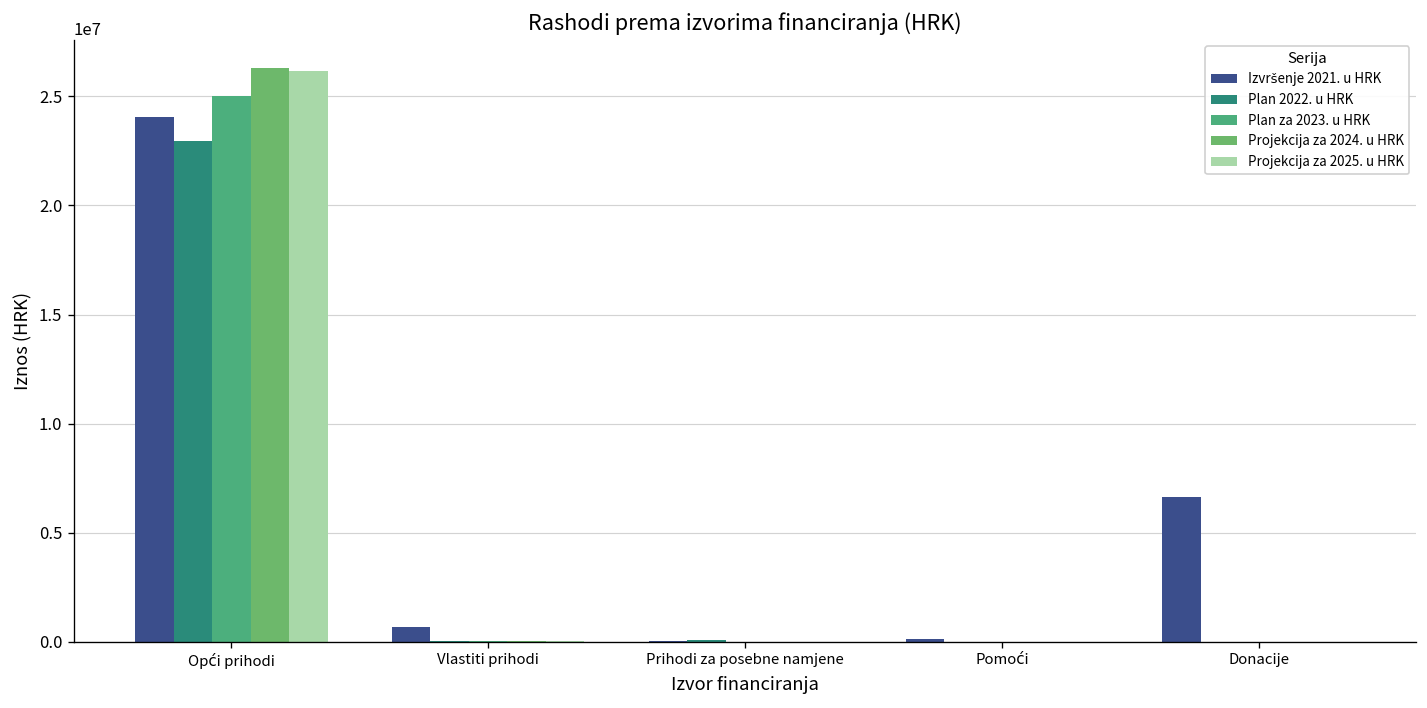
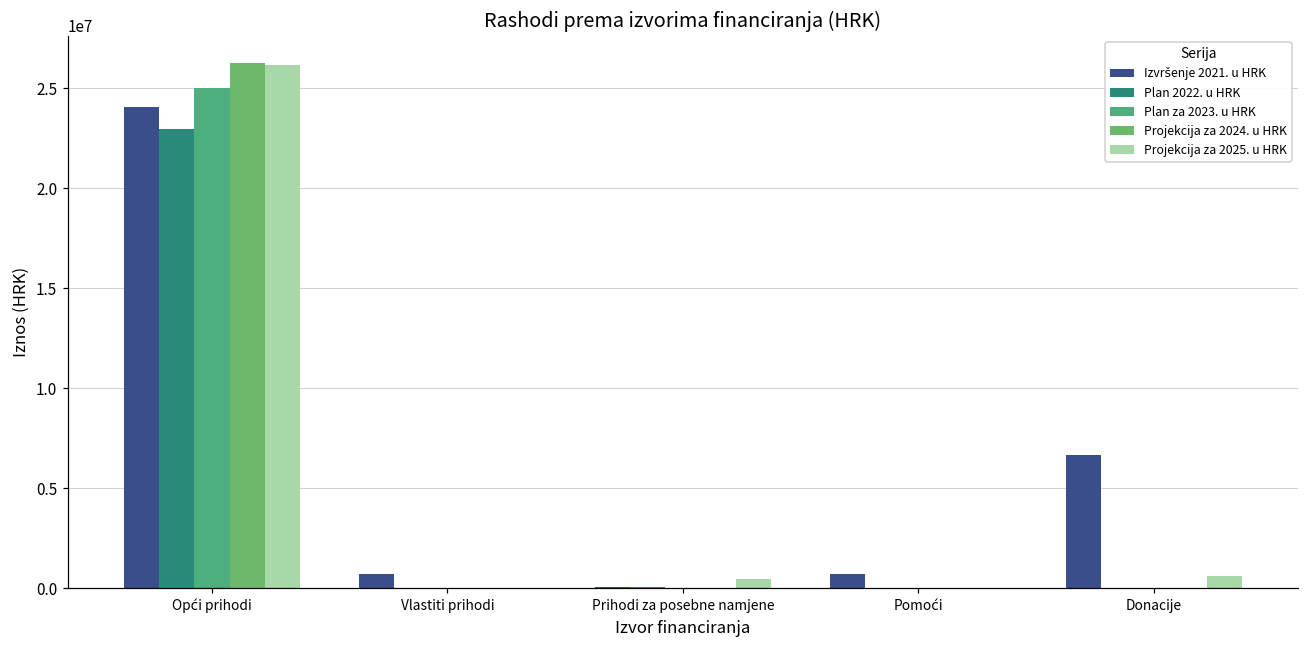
Projekcija za 2025. u HRK, Prihodi za posebne namjene: 0 -> 500000
Izvršenje 2021. u HRK, Pomoći: 100000 -> 700000
Projekcija za 2025. u HRK, Donacije: 0 -> 600000
